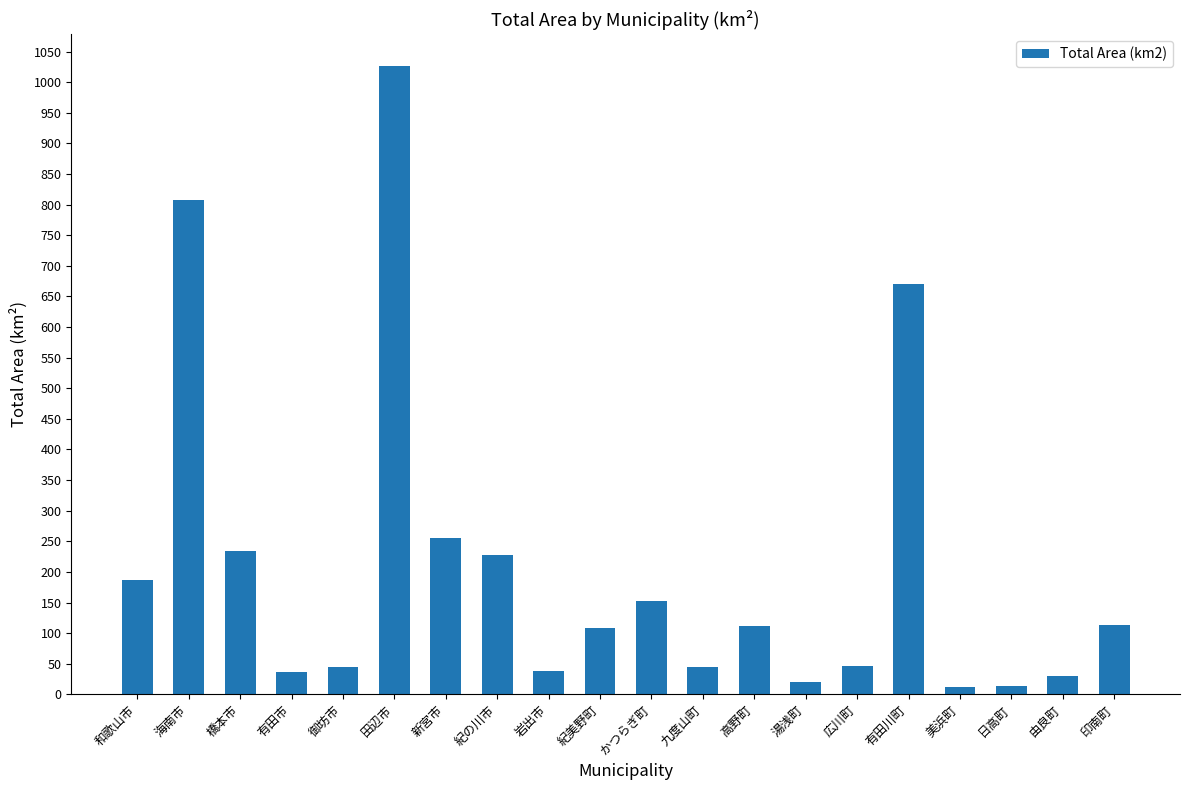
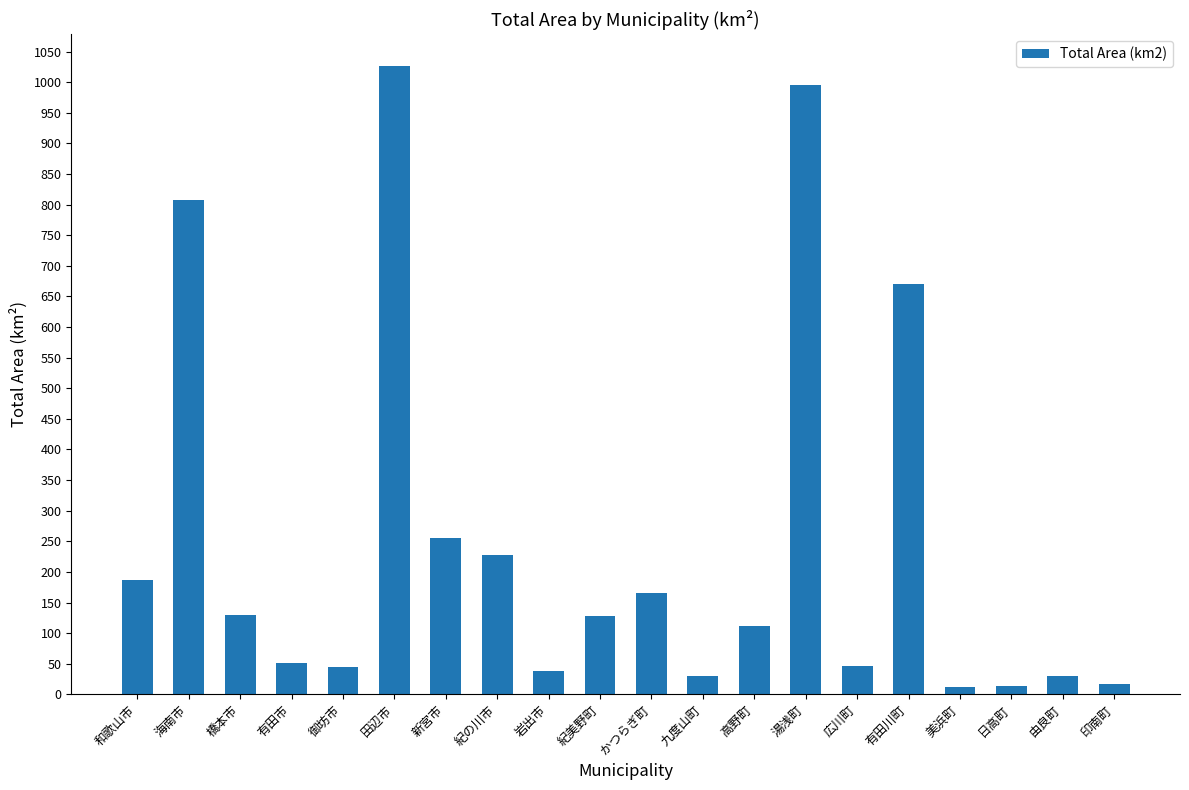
橋本市: 230 -> 130
有田市: 40 -> 50
紀美野町: 110 -> 130
かつらぎ町: 150 -> 170
九度山町: 40 -> 30
湯浅町: 20 -> 990
印南町: 110 -> 20
